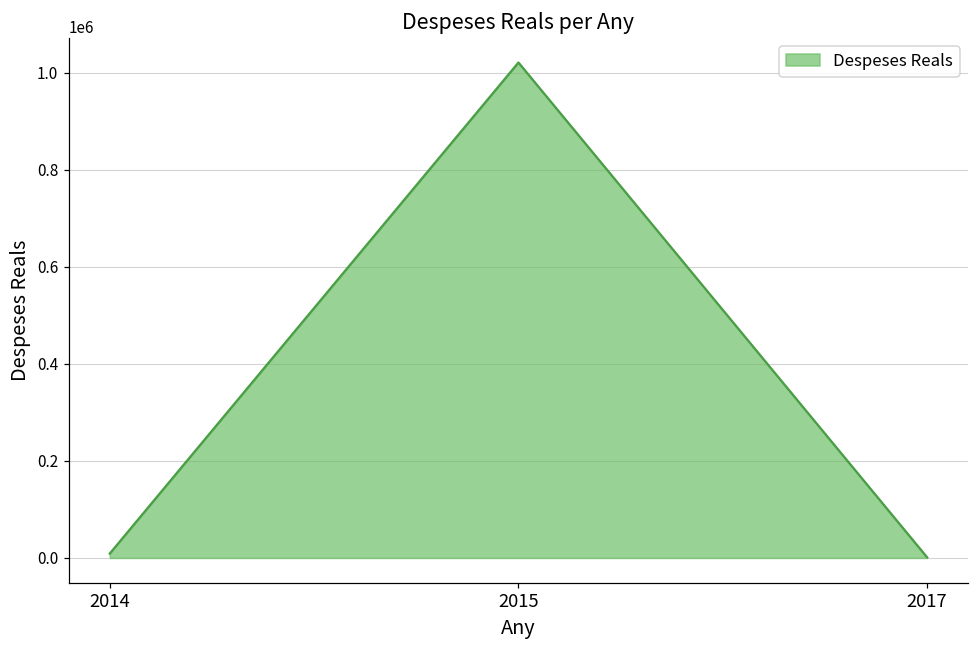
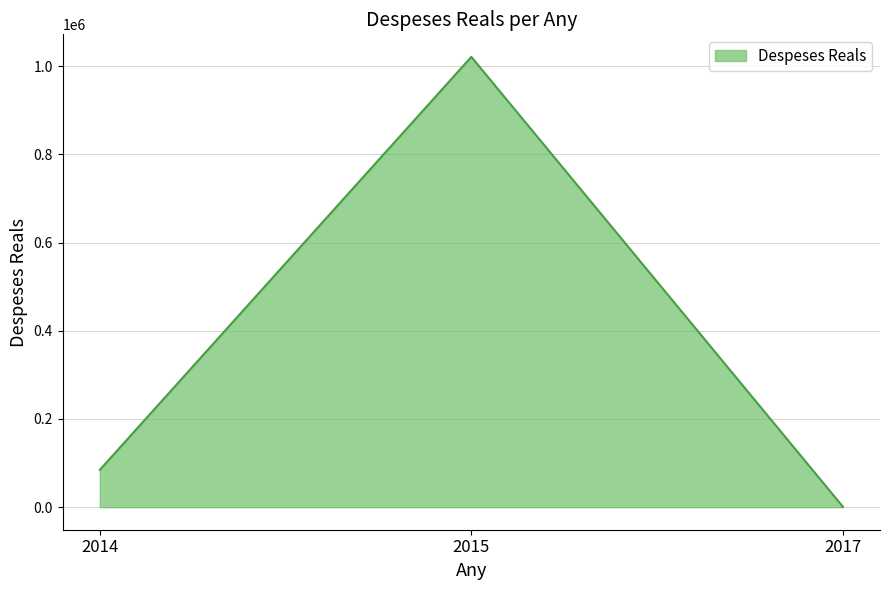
2014: 10000 -> 80000
